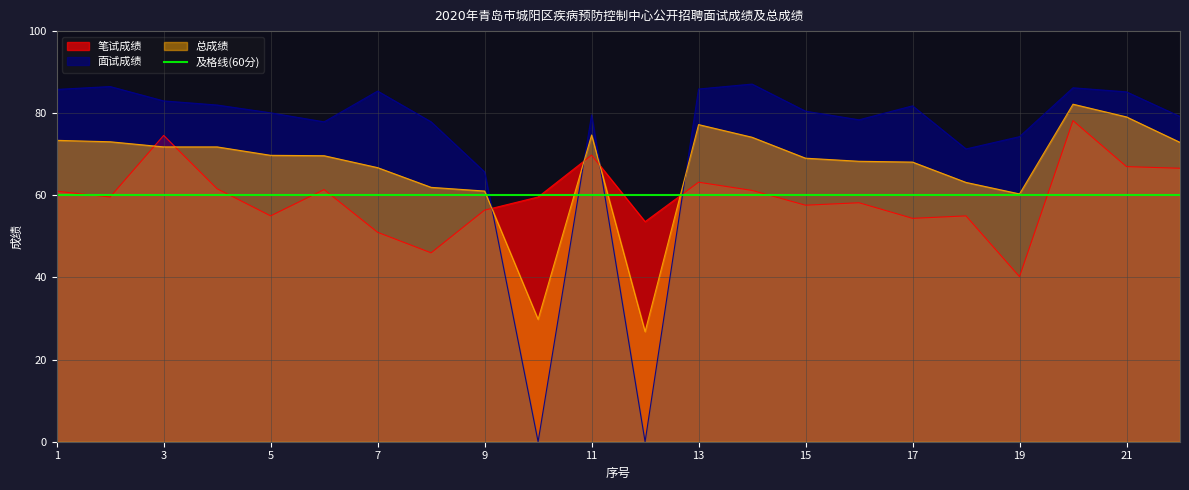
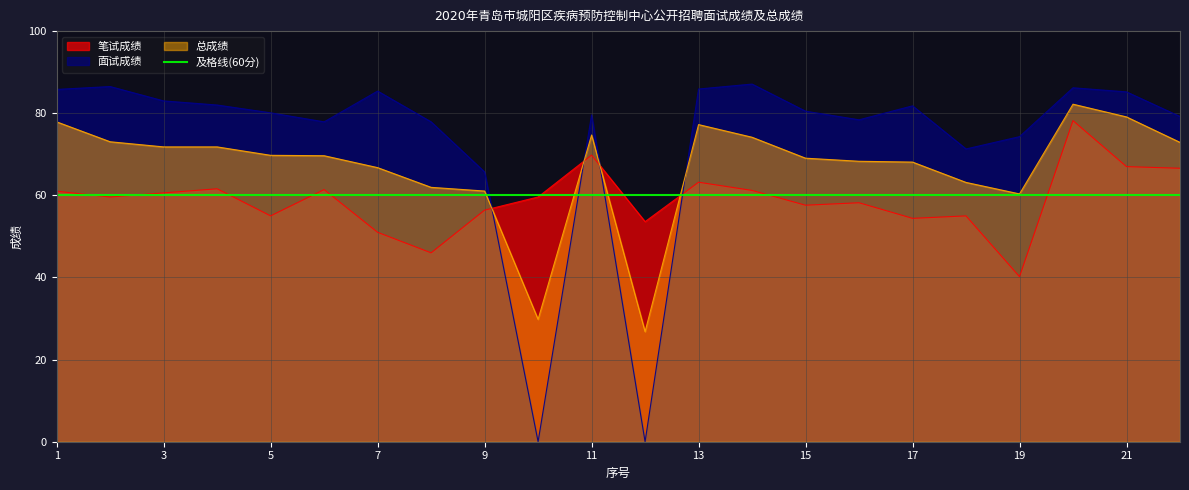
总成绩, 1: 73 -> 78
笔试成绩, 3: 75 -> 61
